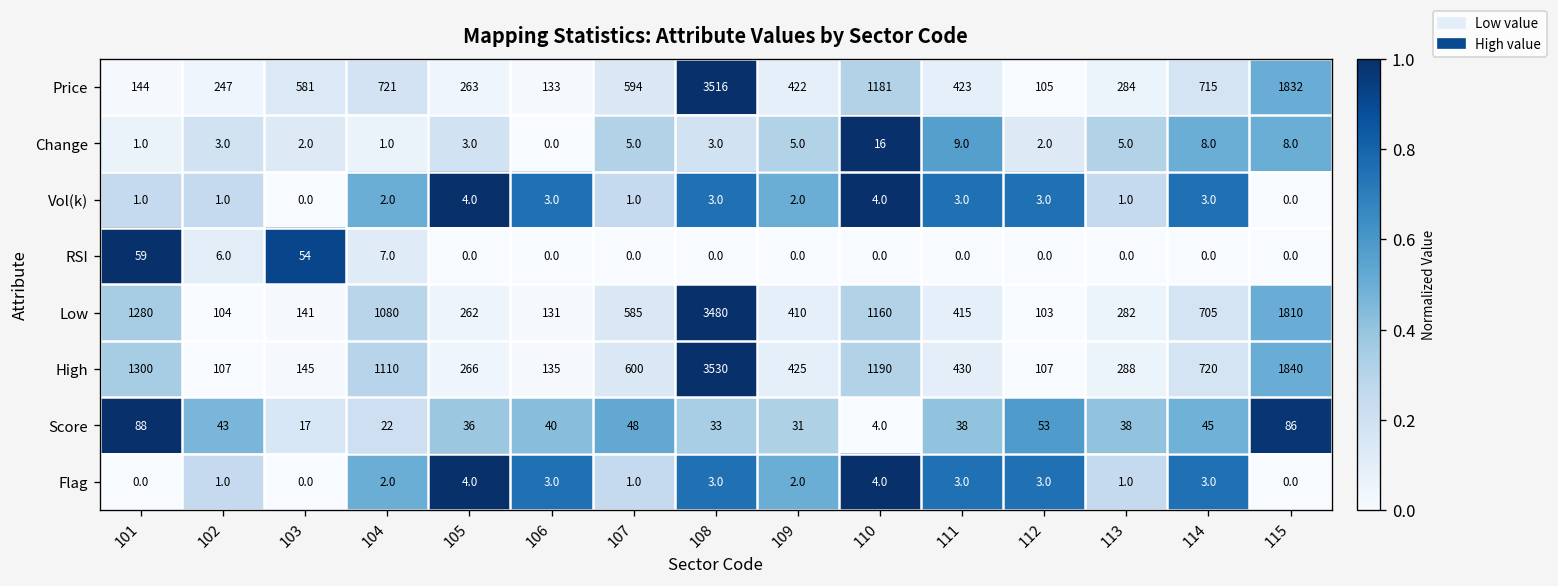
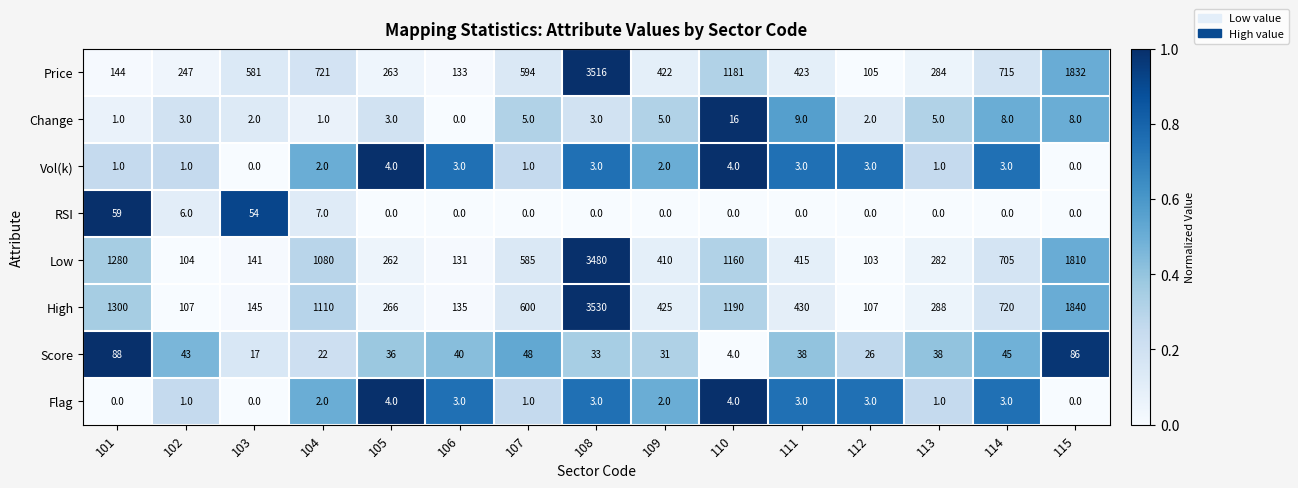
Score, 112: 53 -> 26
